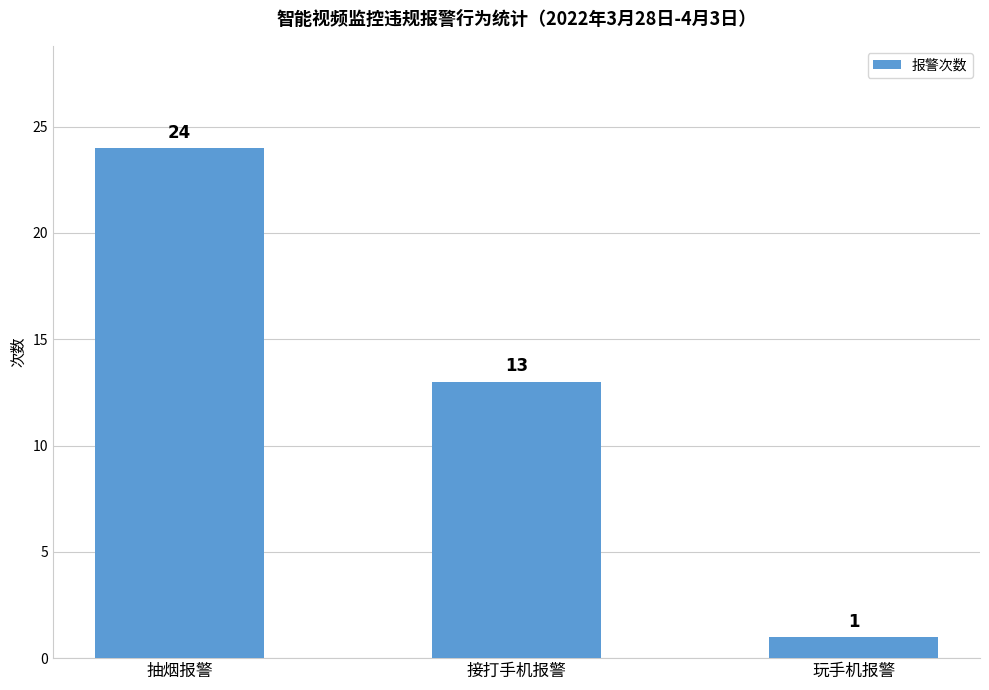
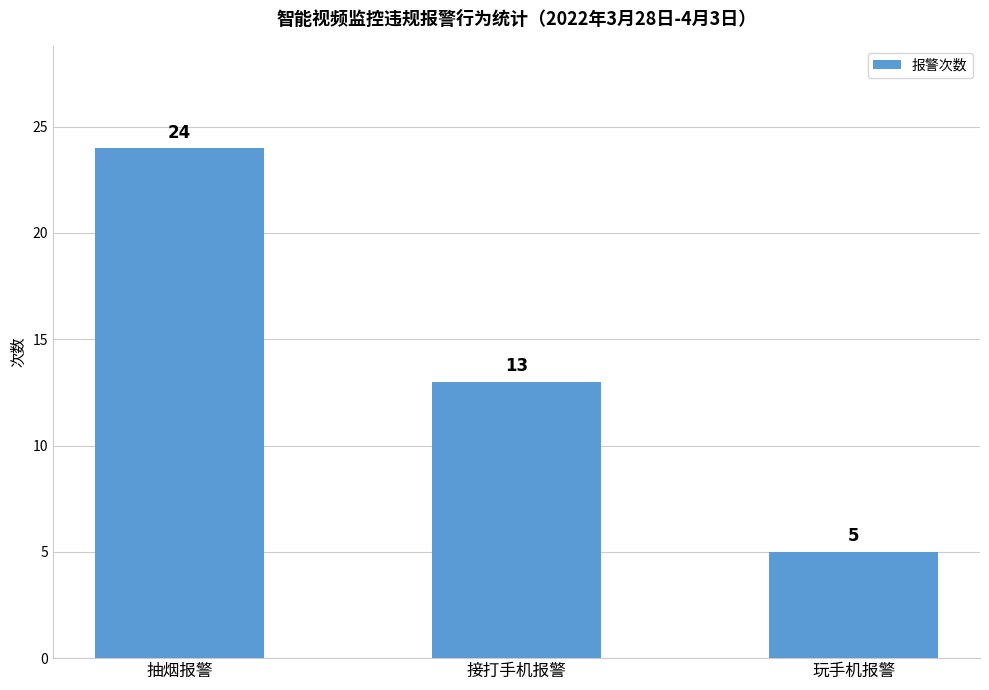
玩手机报警: 1 -> 5
